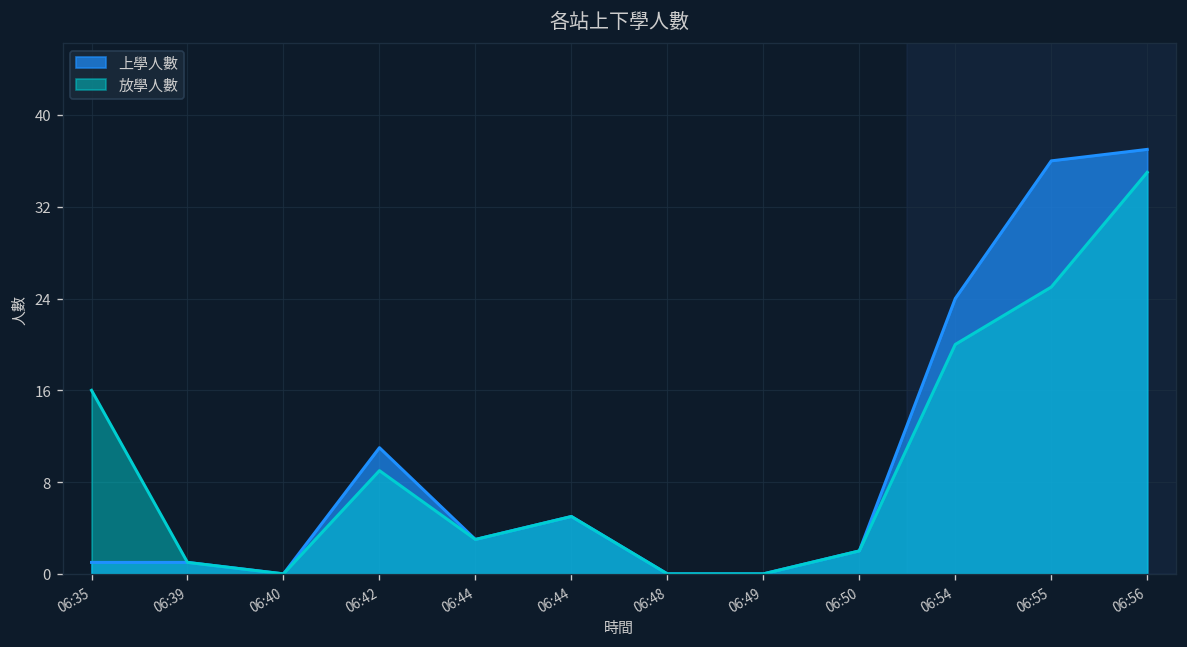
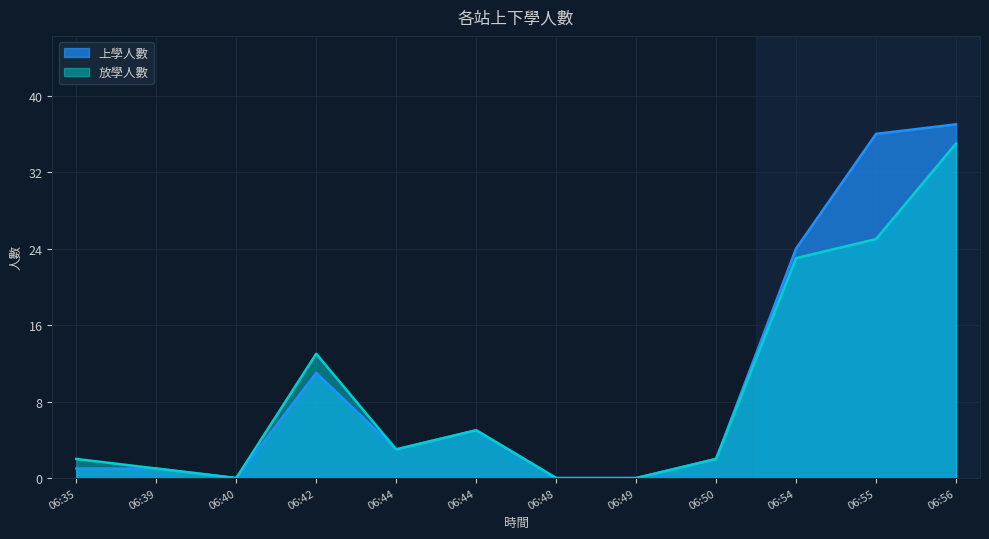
放學人數, 06:35: 16 -> 2
放學人數, 06:42: 9 -> 13
放學人數, 06:54: 20 -> 23
